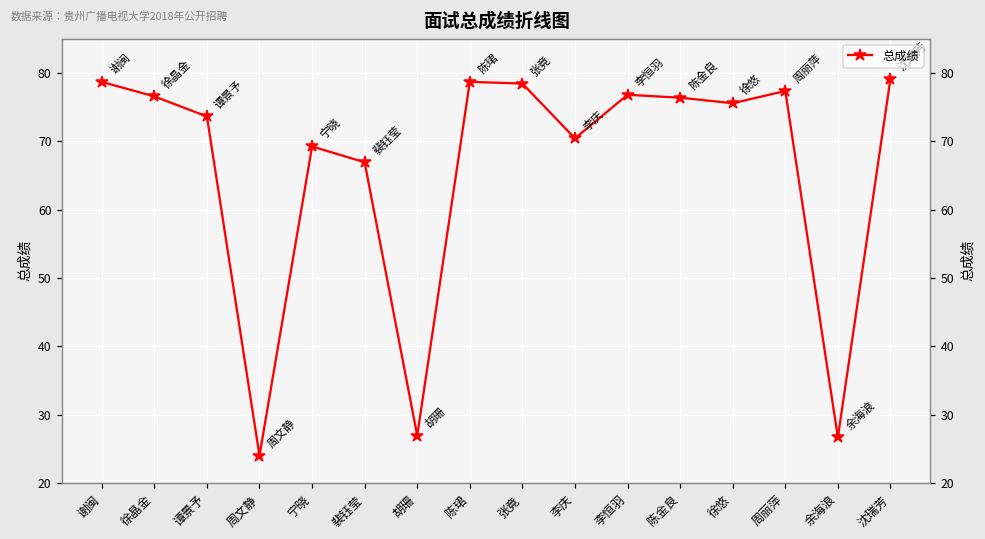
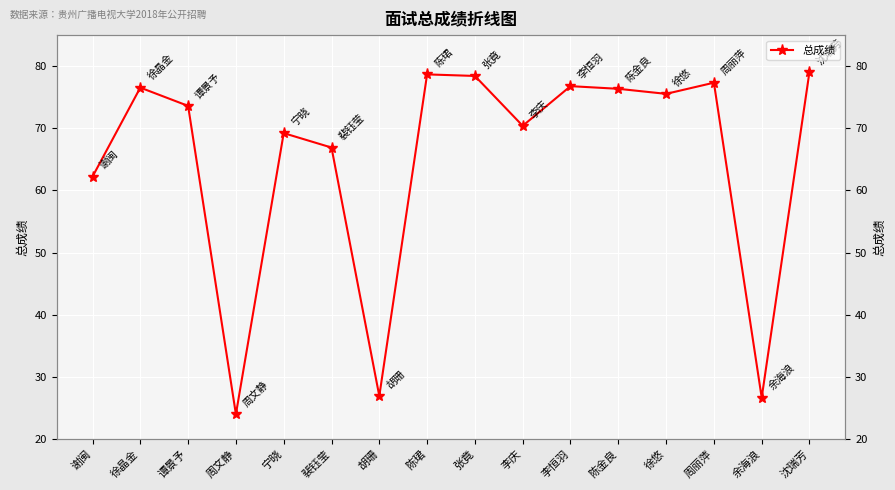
谢闽: 79 -> 62
